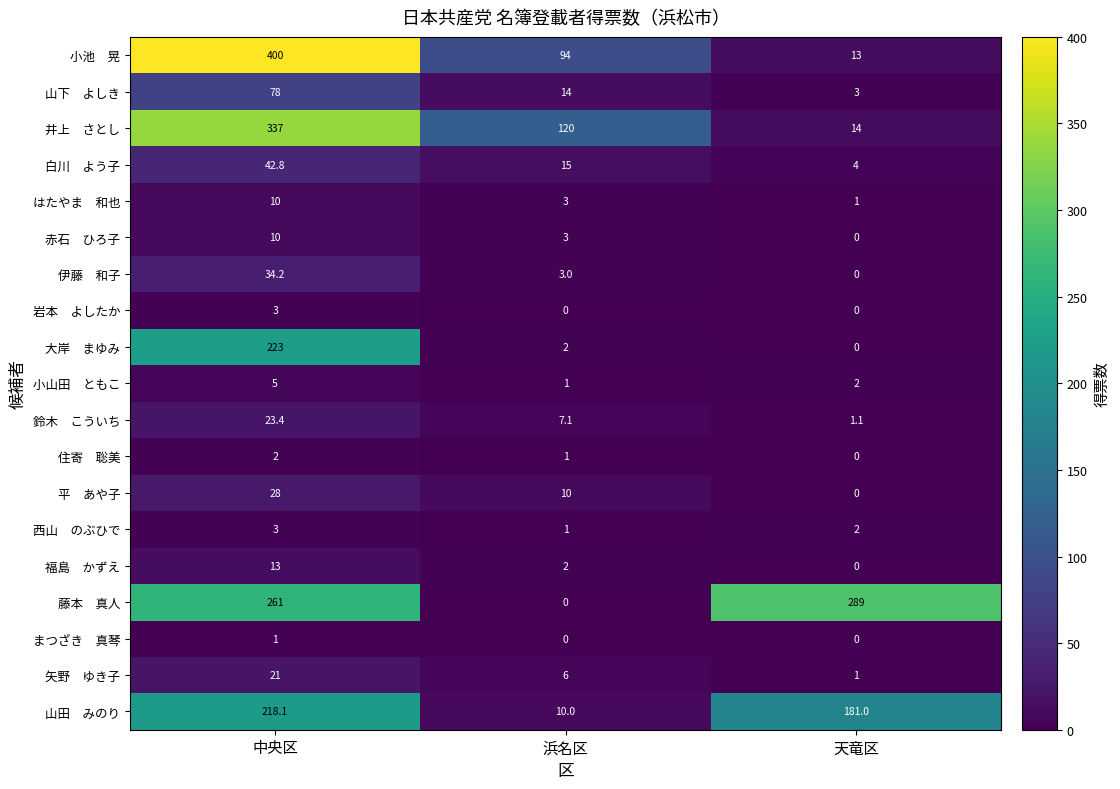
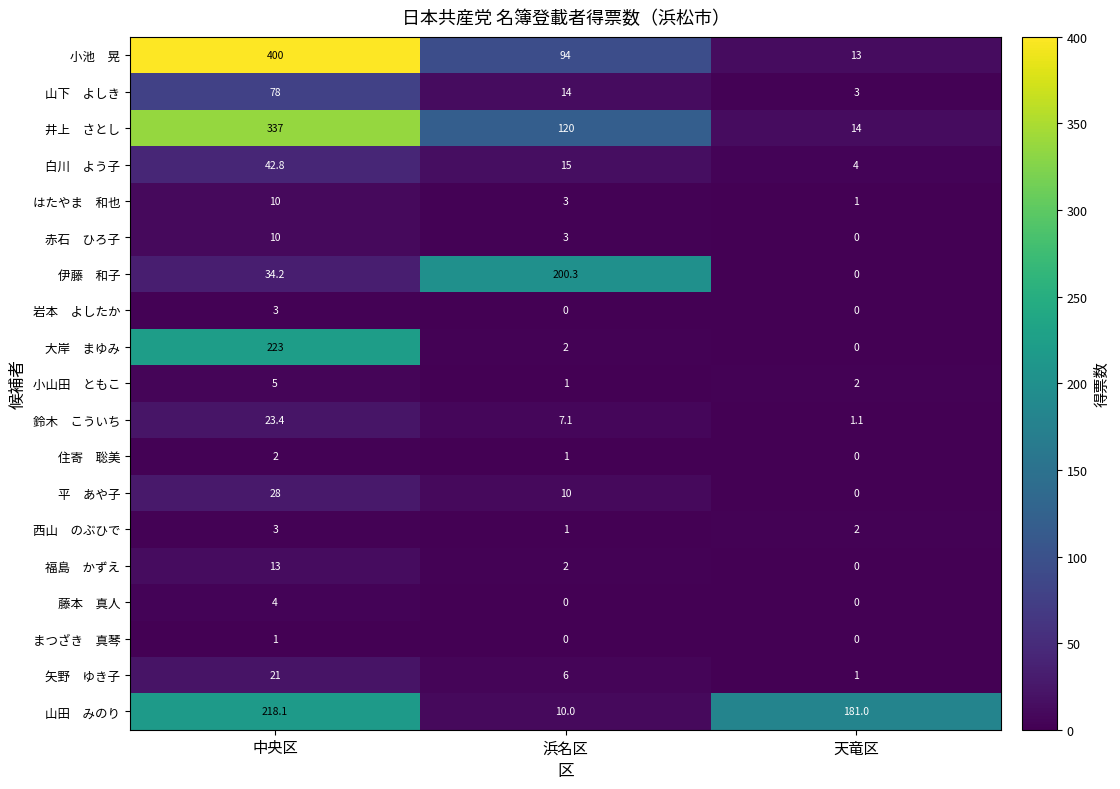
伊藤 和子, 浜名区: 3.0 -> 200.3
藤本 真人, 中央区: 261 -> 4
藤本 真人, 天竜区: 289 -> 0
